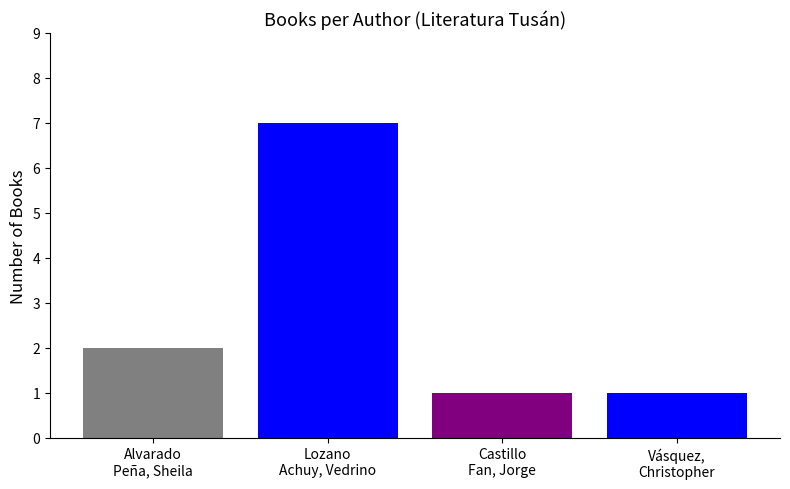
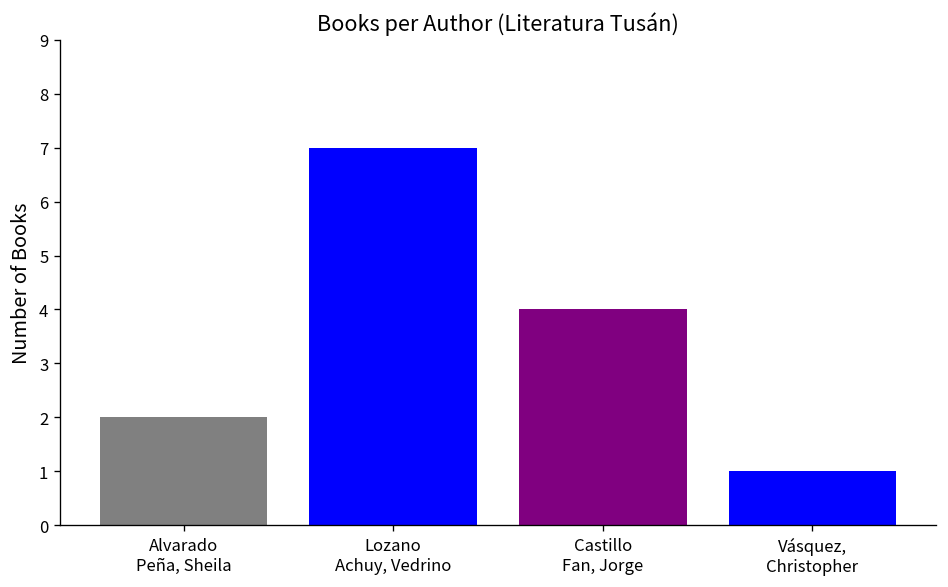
Castillo Fan, Jorge: 1 -> 4
